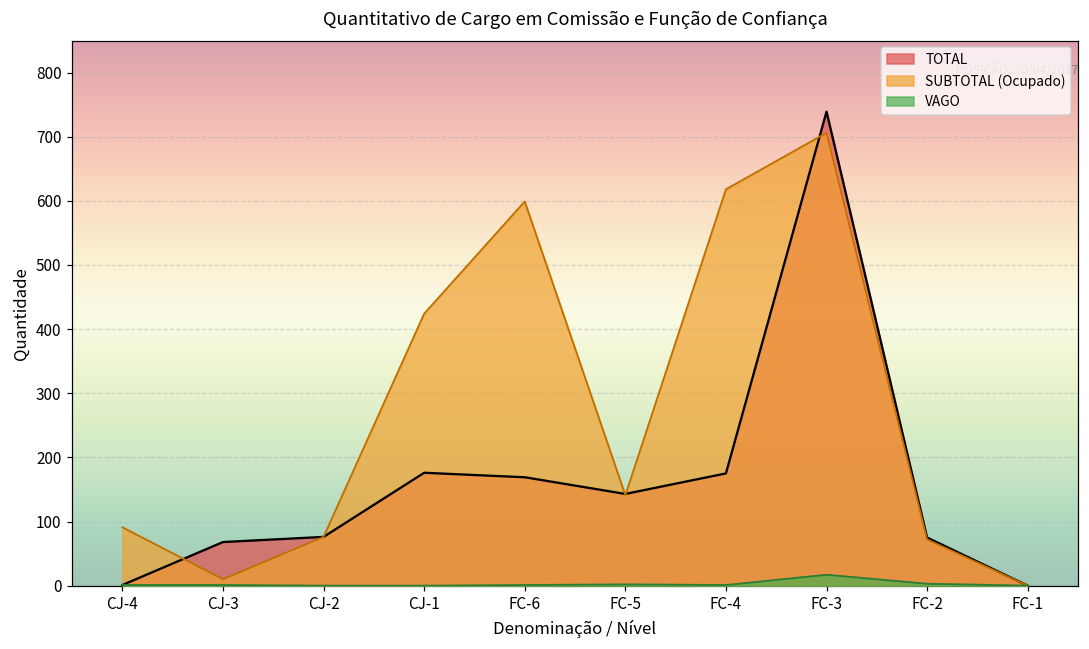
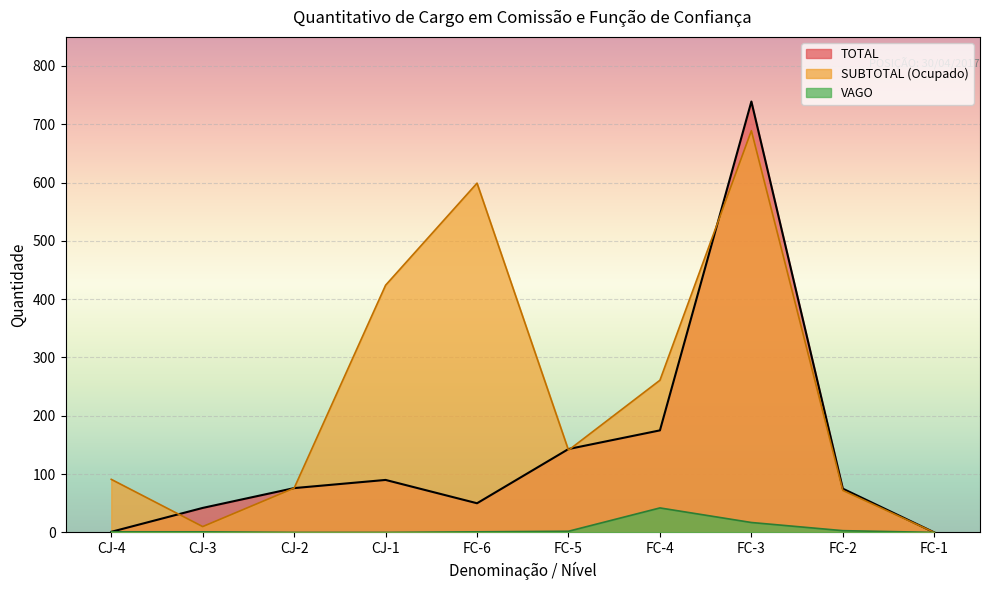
TOTAL, CJ-3: 70 -> 40
TOTAL, CJ-1: 180 -> 90
TOTAL, FC-6: 170 -> 50
SUBTOTAL (Ocupado), FC-4: 620 -> 260
VAGO, FC-4: 0 -> 40
SUBTOTAL (Ocupado), FC-3: 710 -> 690
